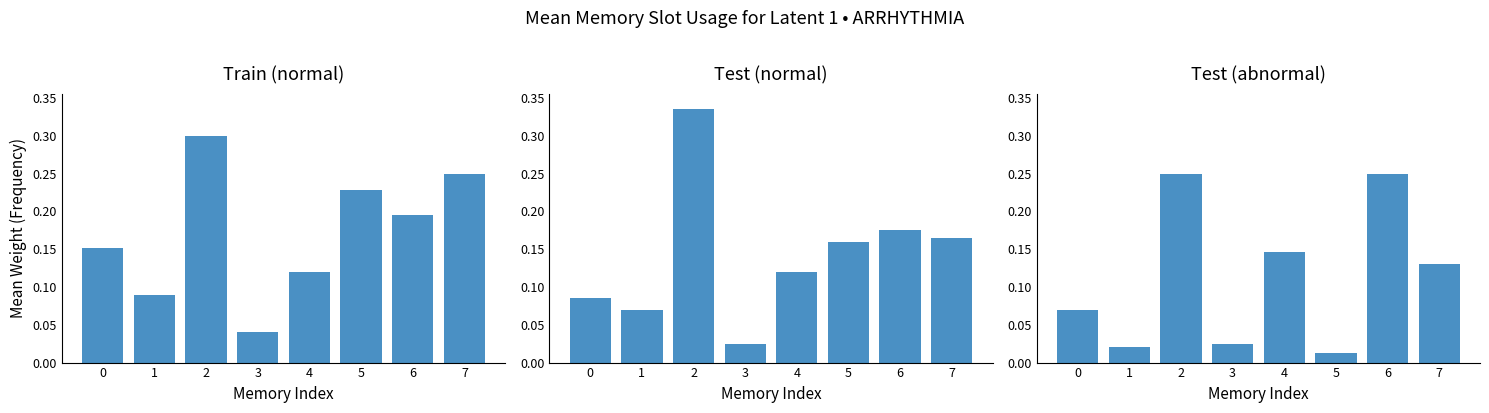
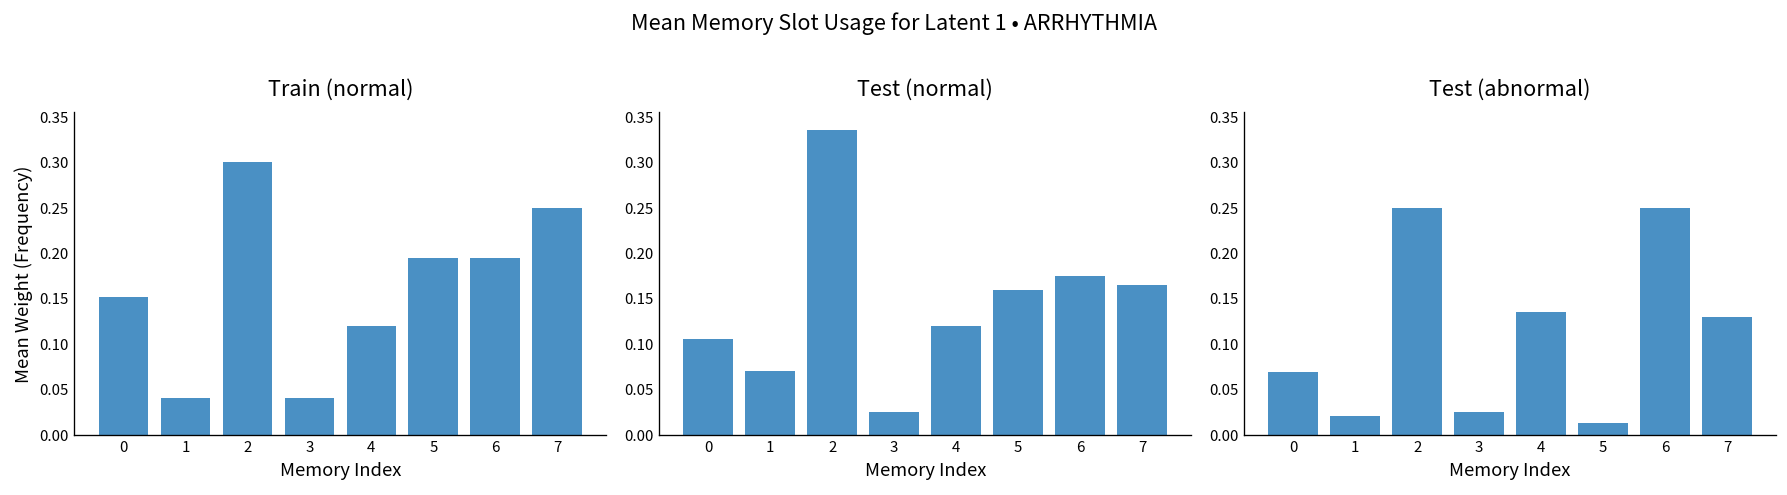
Train (normal), 1: 0.09 -> 0.04
Train (normal), 5: 0.23 -> 0.20
Test (normal), 0: 0.09 -> 0.11
Test (abnormal), 4: 0.15 -> 0.14
